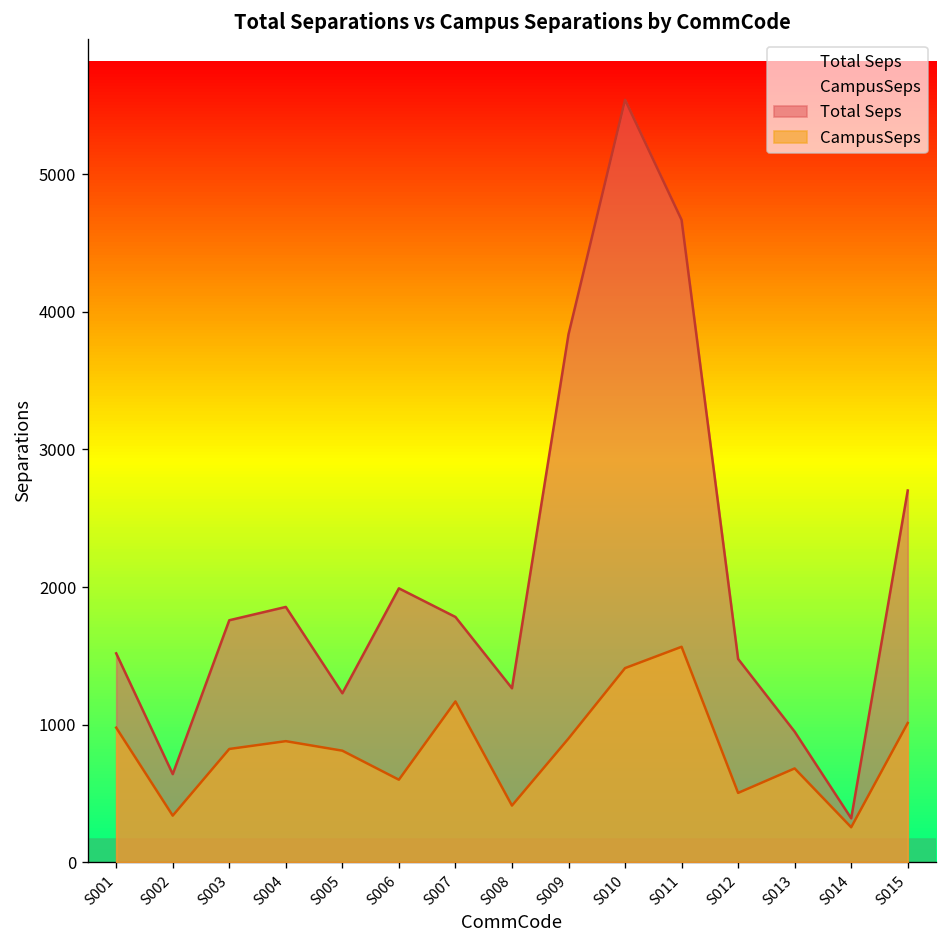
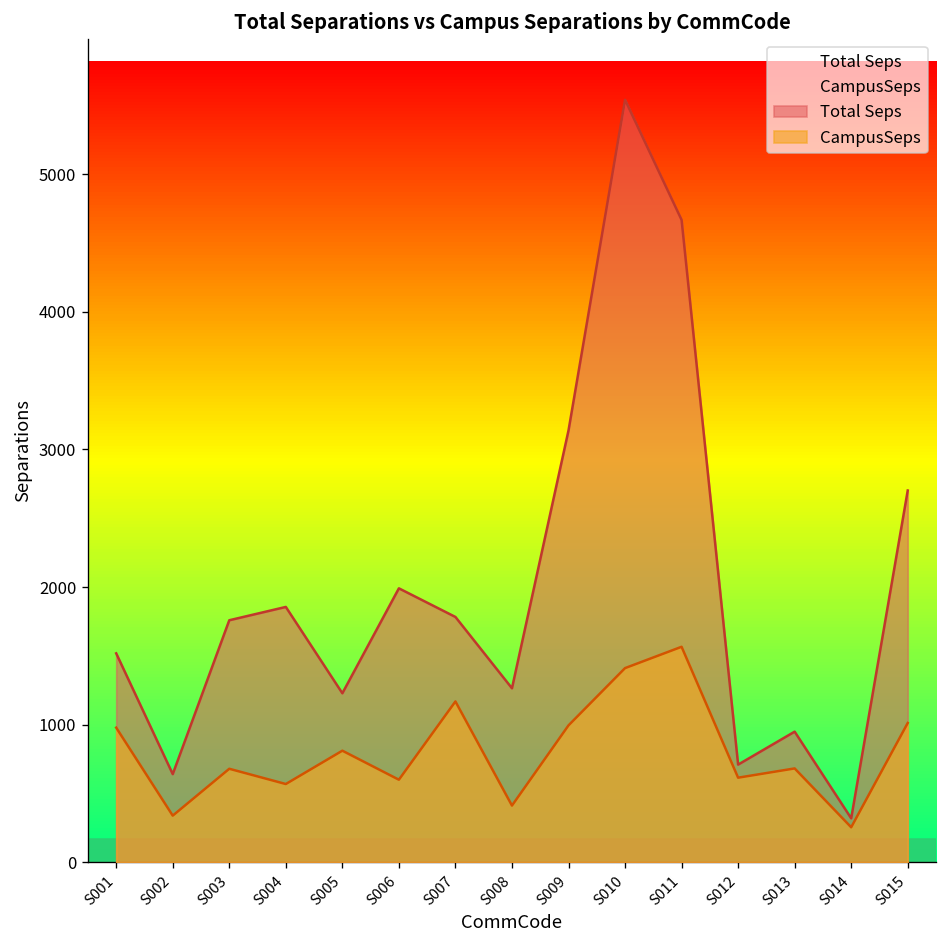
CampusSeps, S003: 820 -> 680
CampusSeps, S004: 880 -> 570
Total Seps, S009: 3840 -> 3140
CampusSeps, S009: 900 -> 990
Total Seps, S012: 1480 -> 710
CampusSeps, S012: 500 -> 610
